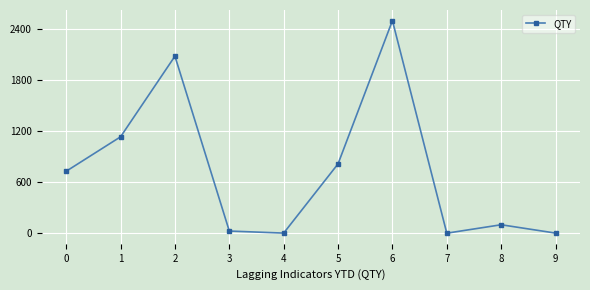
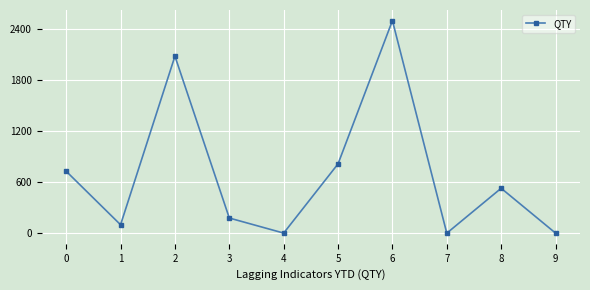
1: 1100 -> 100
3: 0 -> 200
8: 100 -> 500
